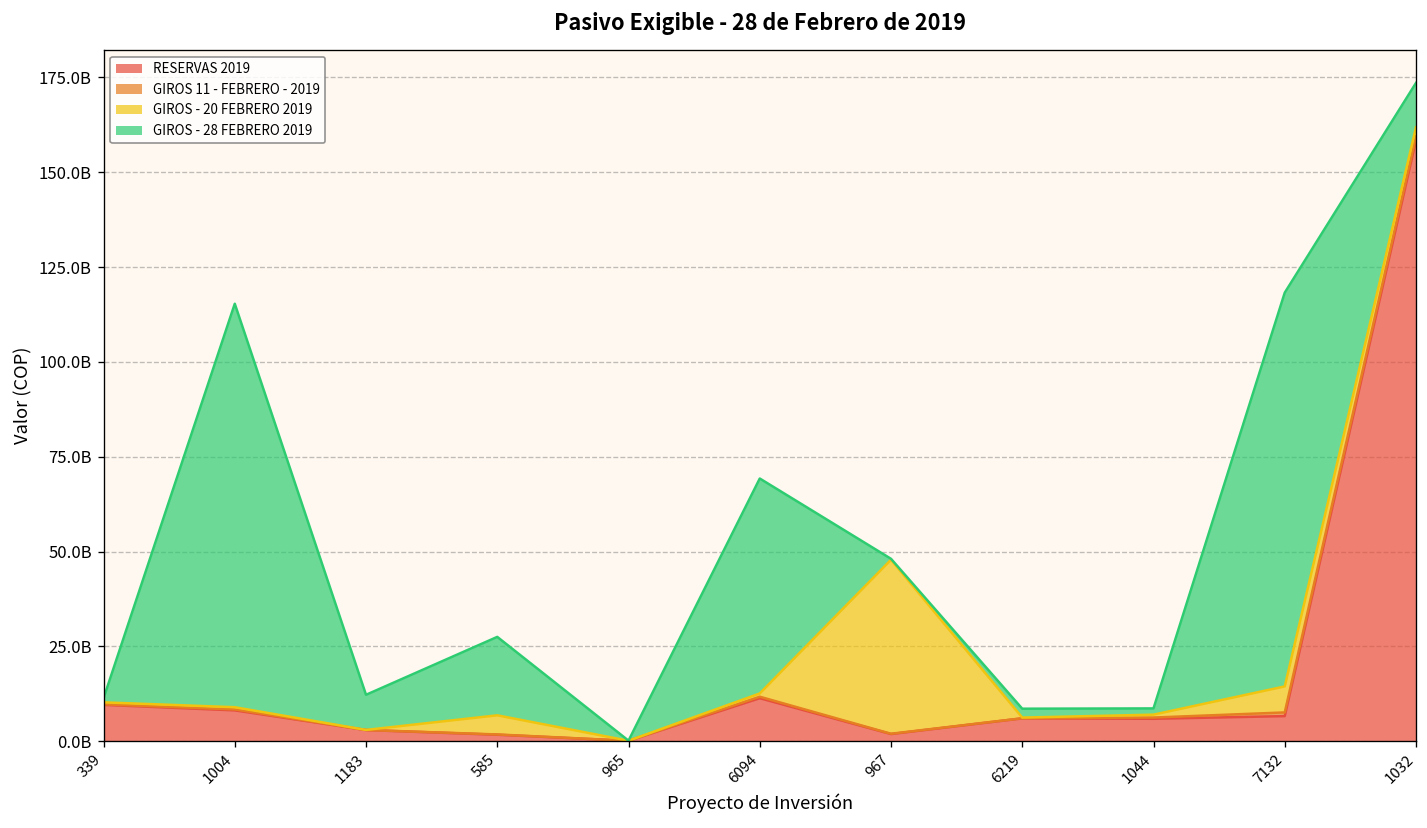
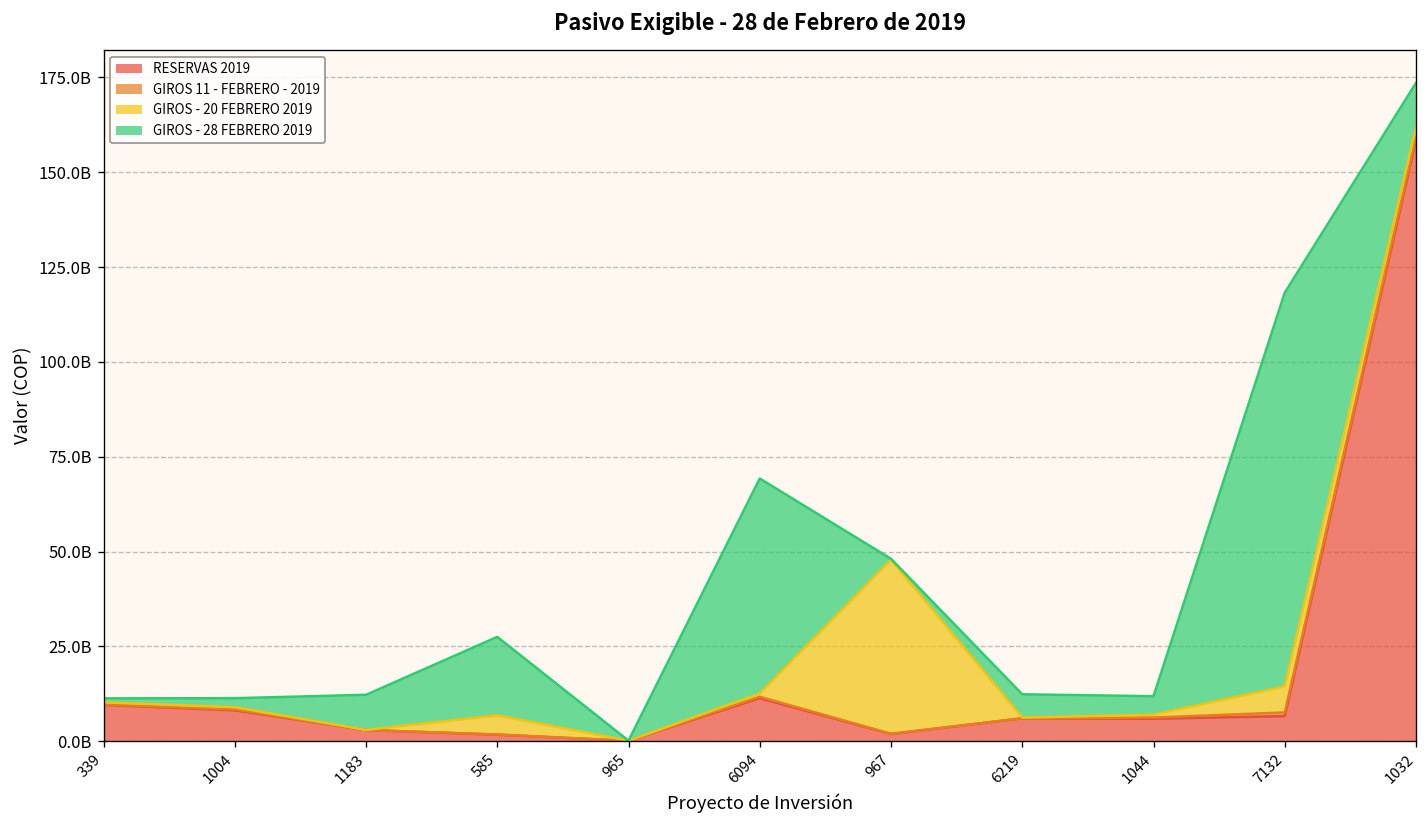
GIROS - 28 FEBRERO 2019, 1004: 106000000000 -> 2000000000
GIROS - 28 FEBRERO 2019, 6219: 2000000000 -> 6000000000
GIROS - 28 FEBRERO 2019, 1044: 2000000000 -> 5000000000
